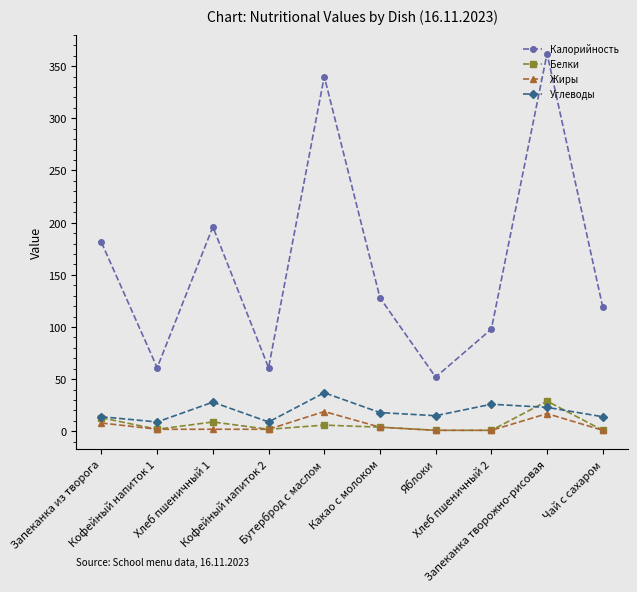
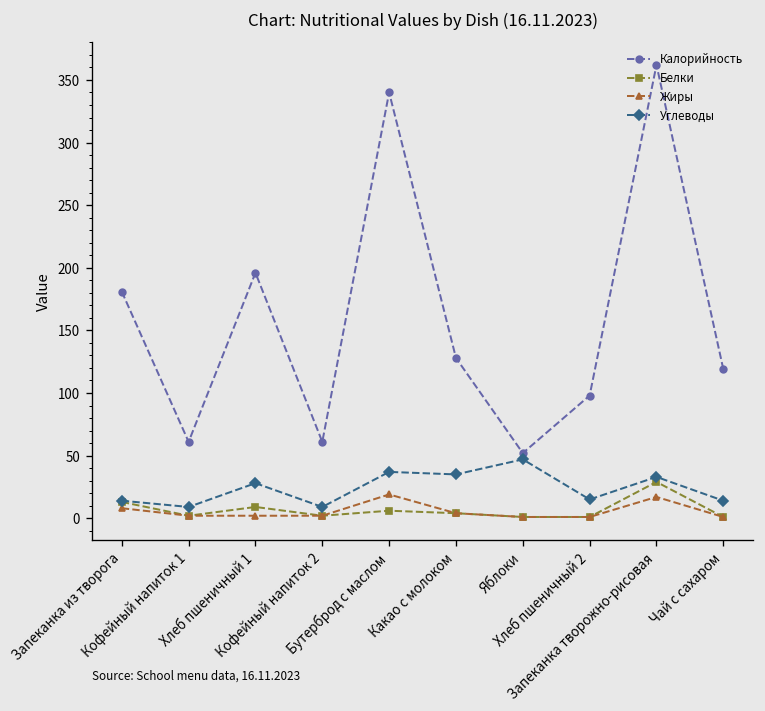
Углеводы, Какао с молоком: 18 -> 35
Углеводы, Яблоки: 15 -> 47
Углеводы, Хлеб пшеничный 2: 26 -> 15
Углеводы, Запеканка творожно-рисовая: 23 -> 33
